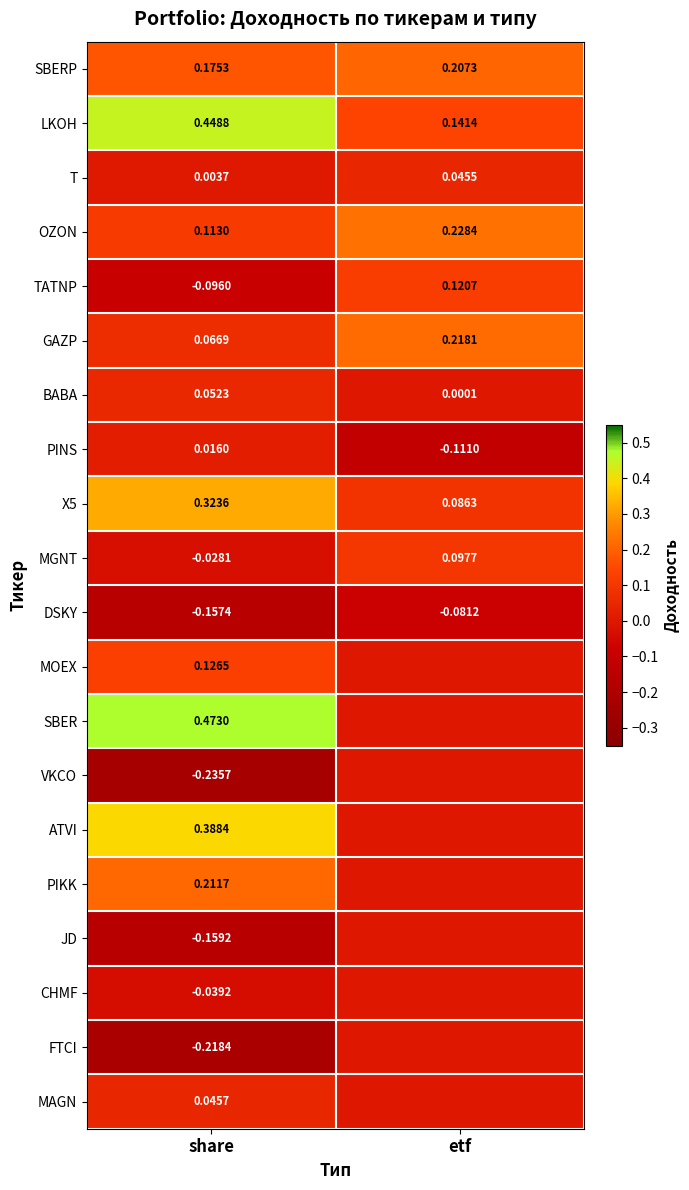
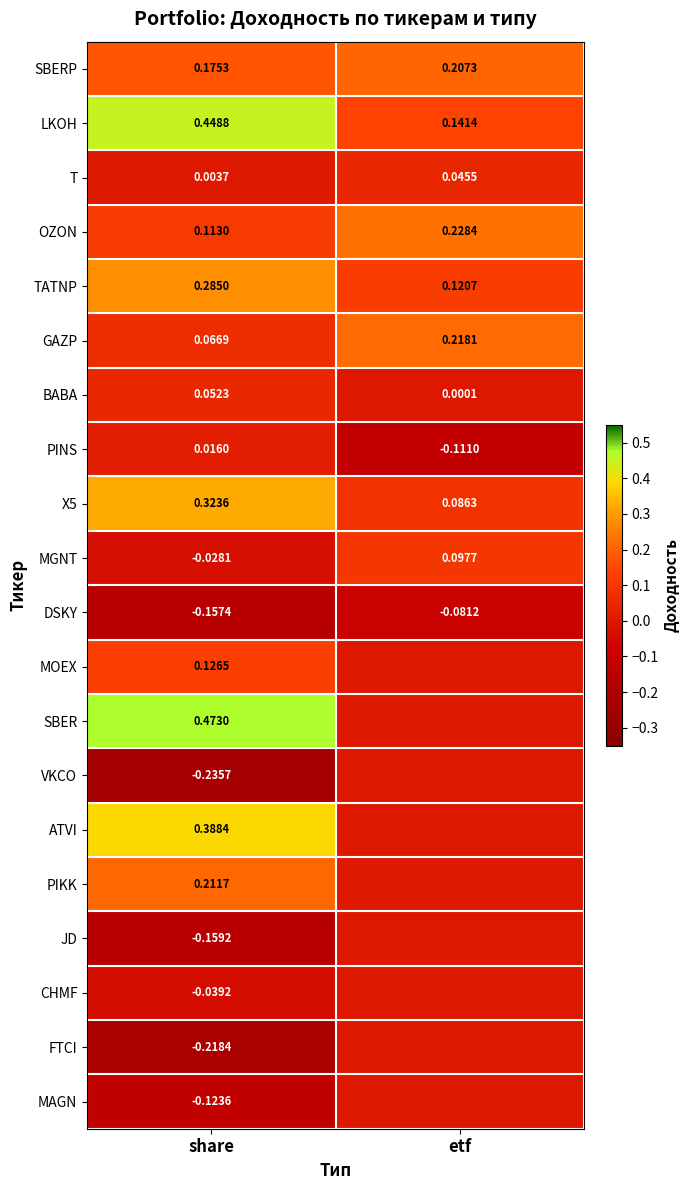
TATNP, share: -0.0960 -> 0.2850
MAGN, share: 0.0457 -> -0.1236
